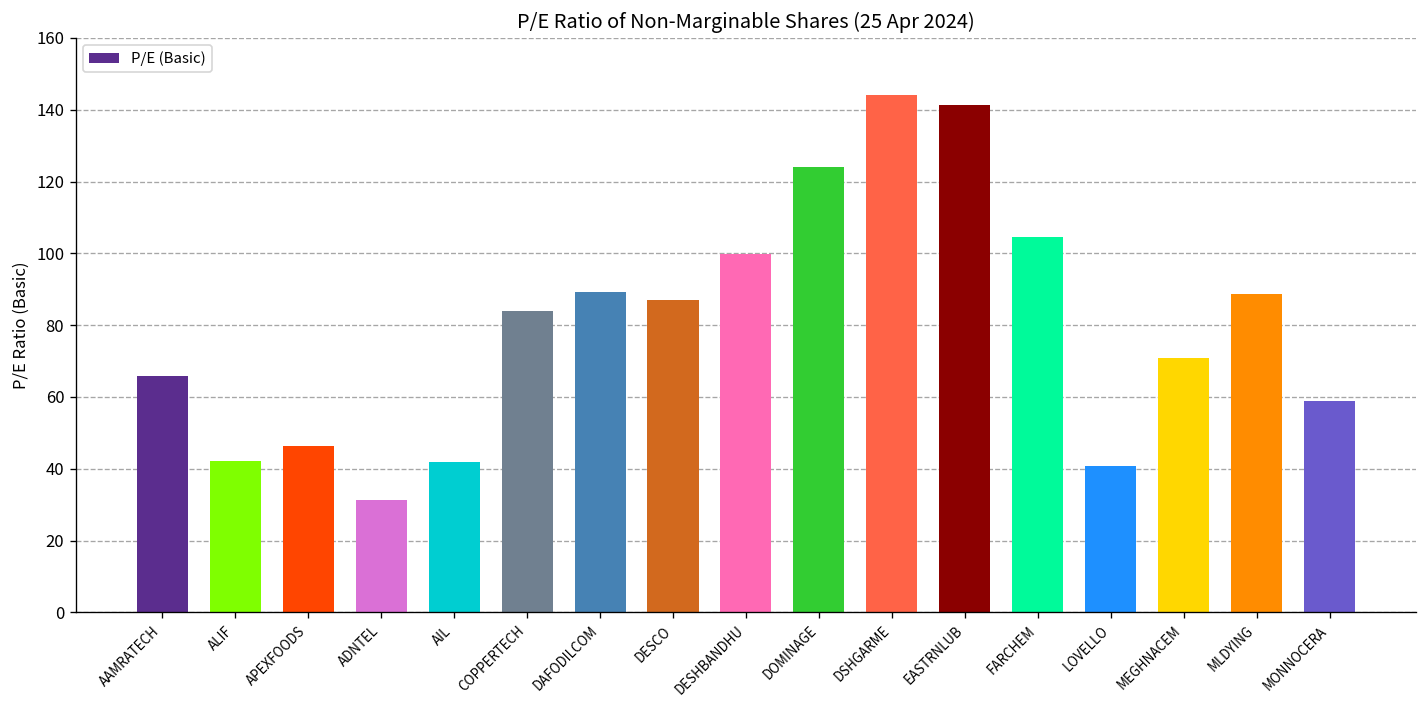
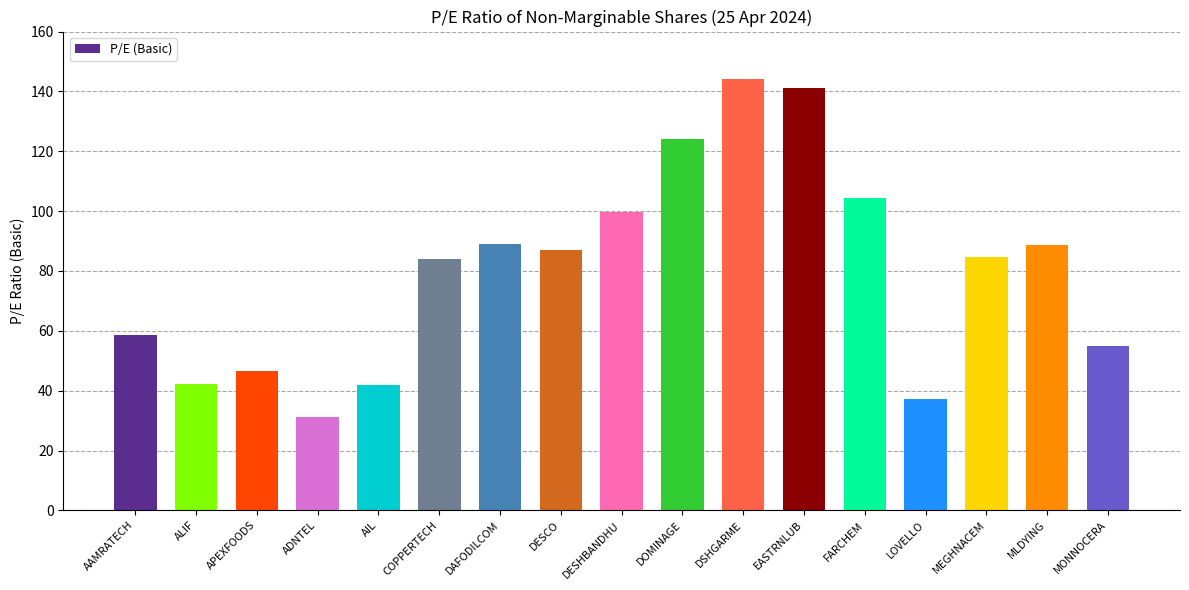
AAMRATECH: 66 -> 58
LOVELLO: 41 -> 37
MEGHNACEM: 71 -> 85
MONNOCERA: 59 -> 55
